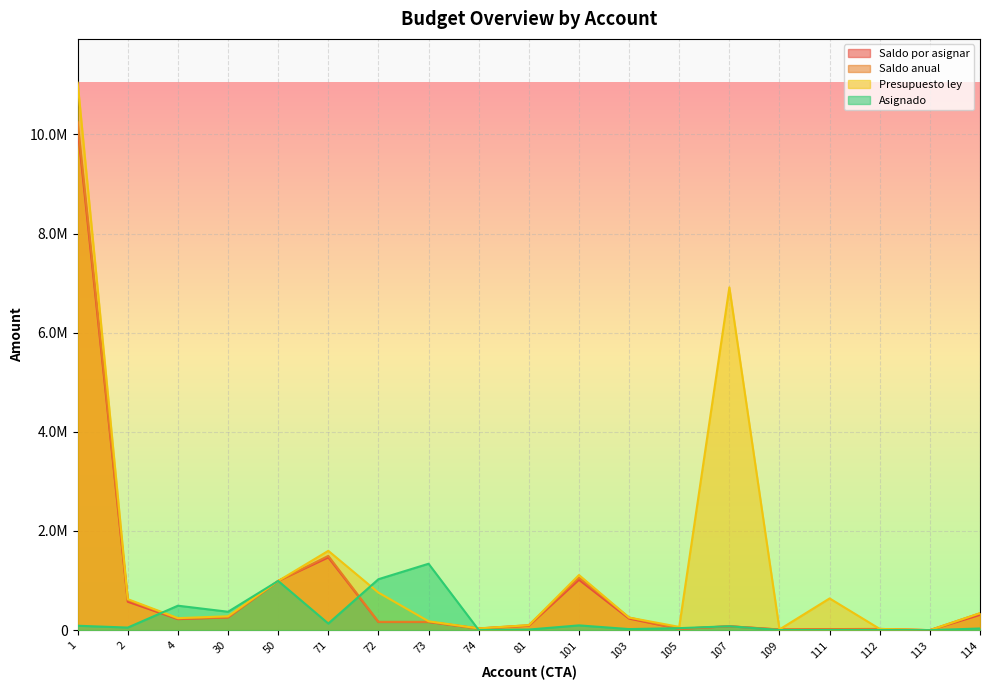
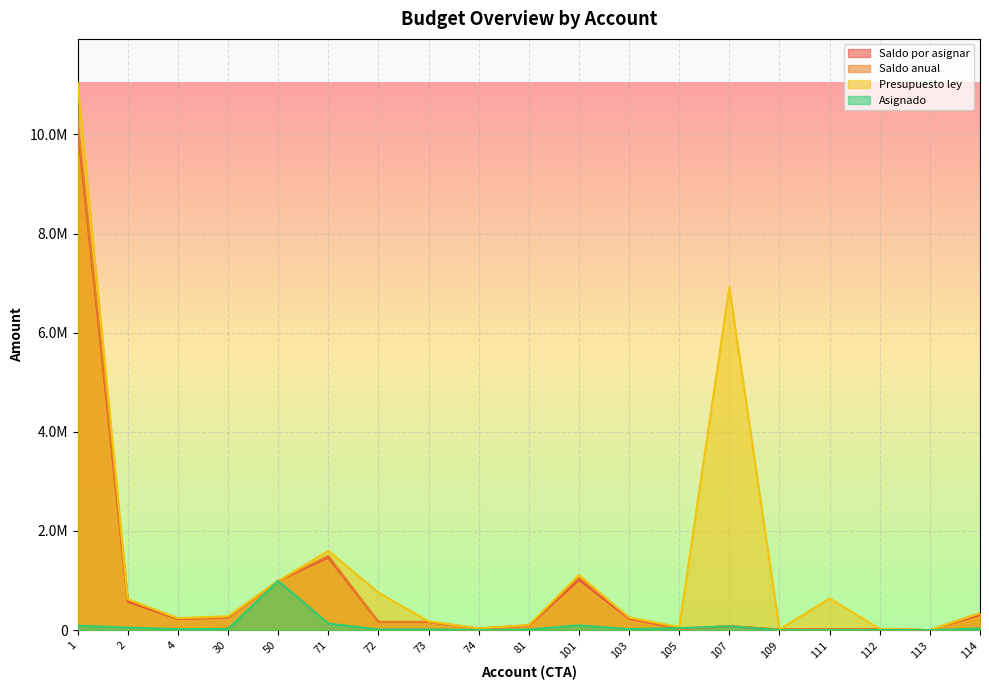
Asignado, 4: 500000 -> 0
Asignado, 30: 400000 -> 0
Asignado, 72: 1000000 -> 0
Asignado, 73: 1300000 -> 0
